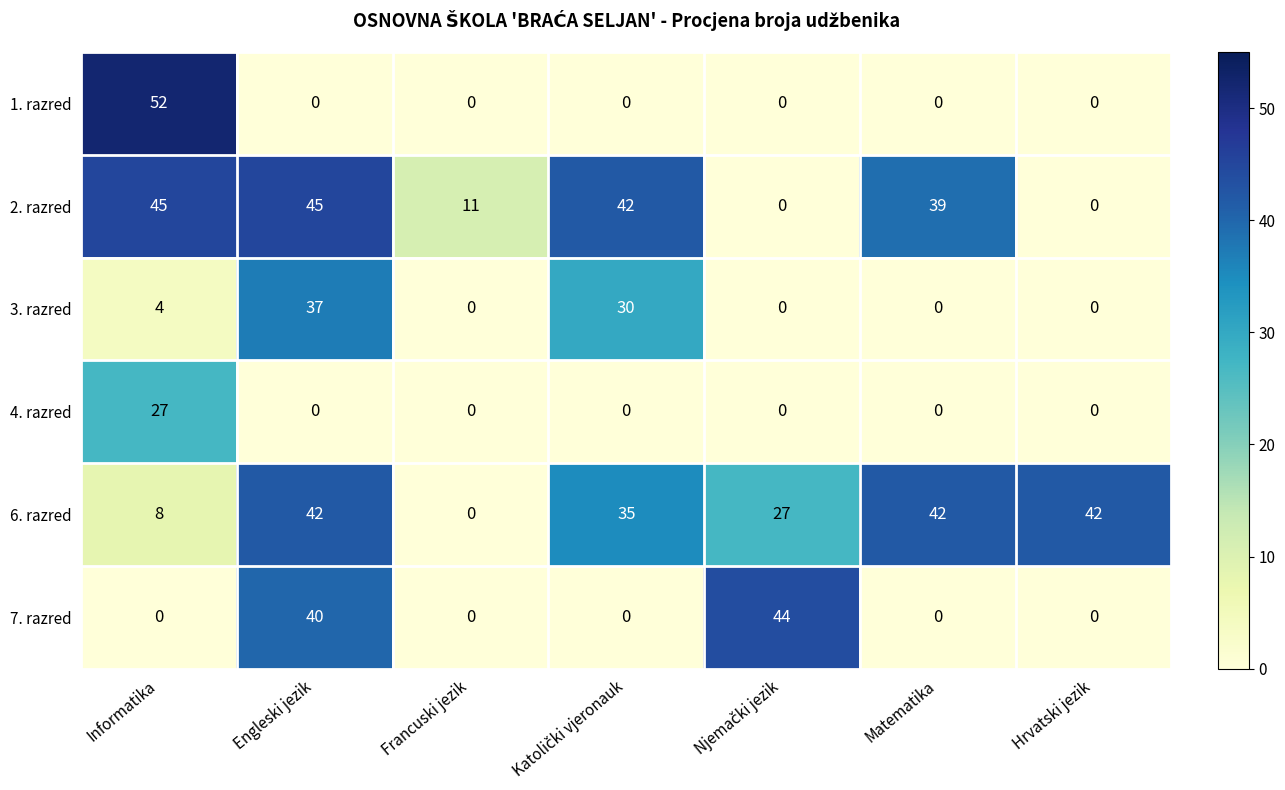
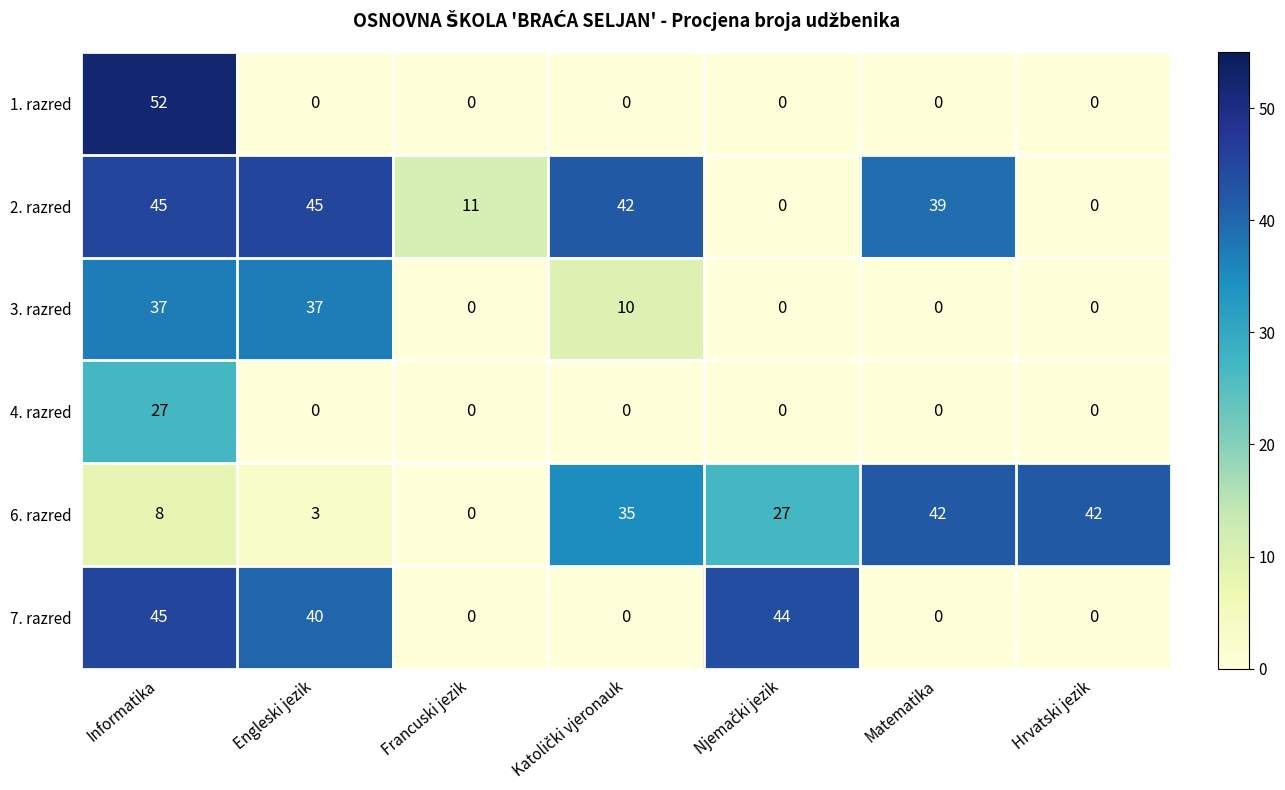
3. razred, Informatika: 4 -> 37
3. razred, Katolički vjeronauk: 30 -> 10
6. razred, Engleski jezik: 42 -> 3
7. razred, Informatika: 0 -> 45
